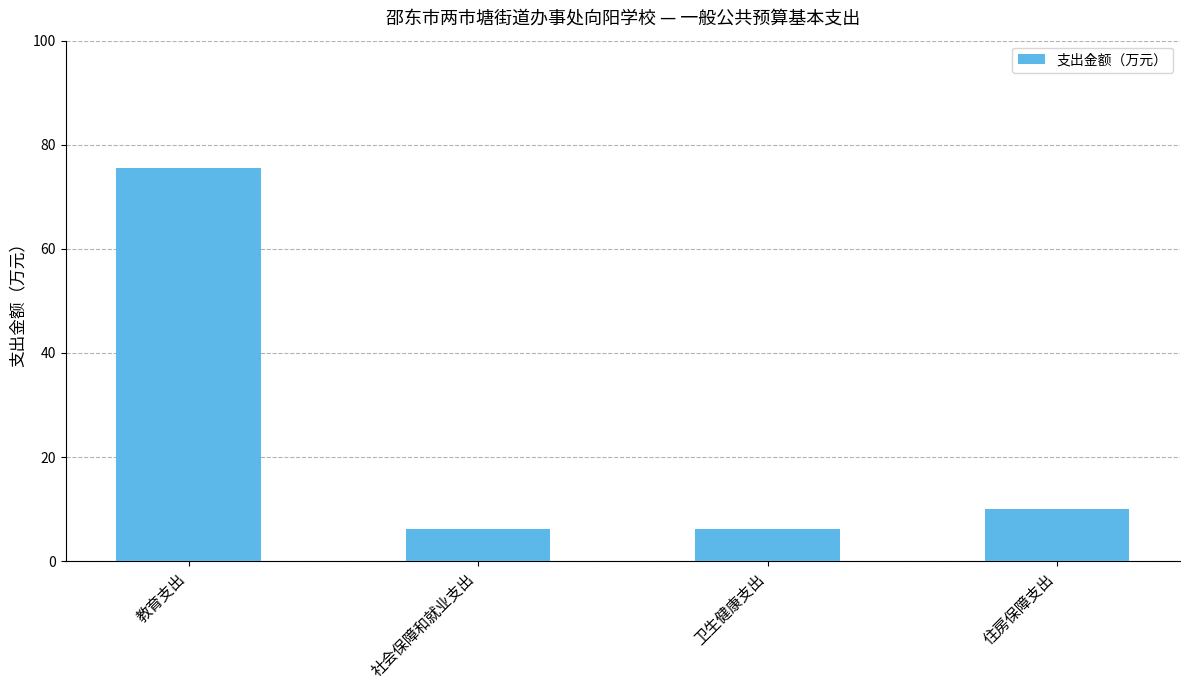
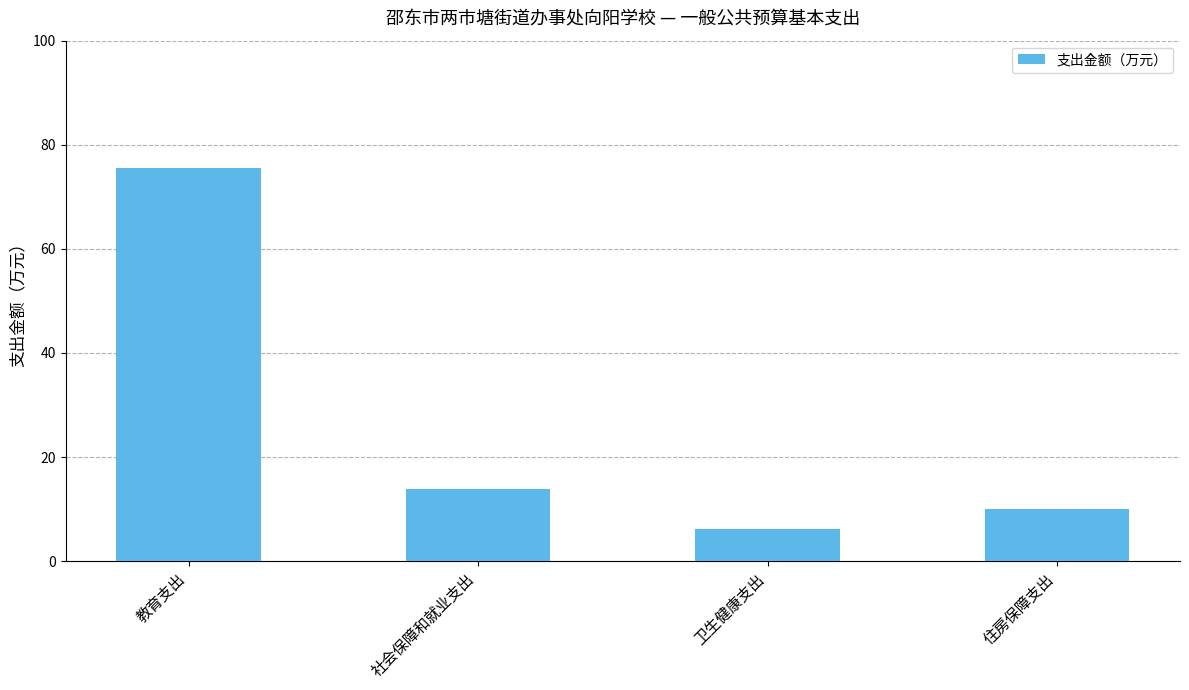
社会保障和就业支出: 6 -> 14
